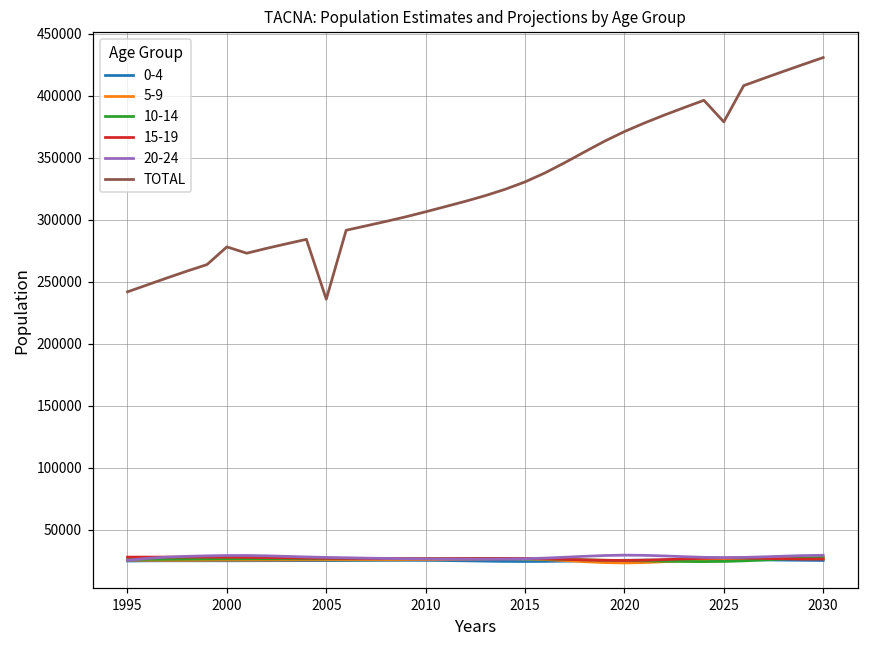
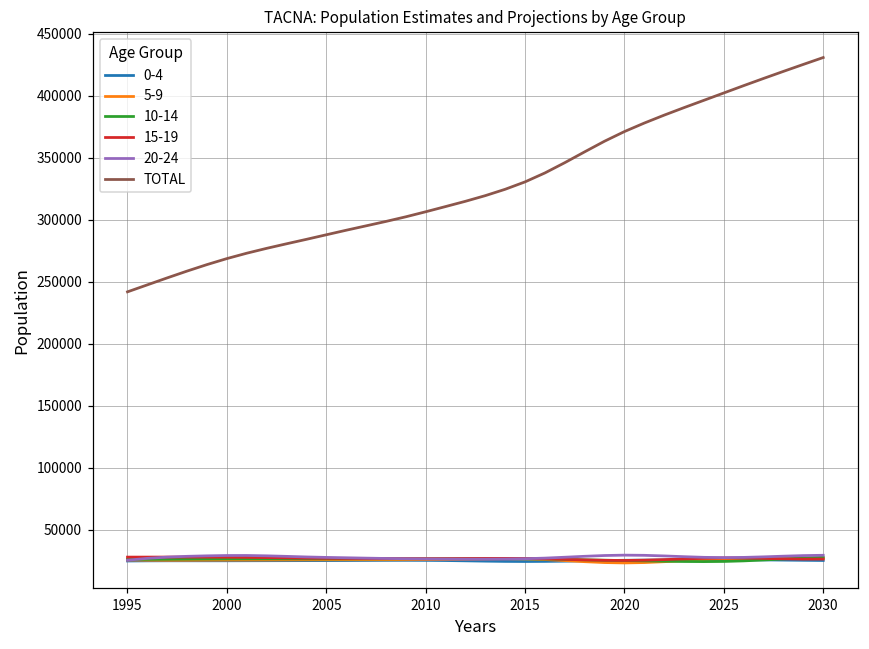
TOTAL, 2000: 278000 -> 269000
TOTAL, 2005: 236000 -> 288000
TOTAL, 2025: 379000 -> 402000
